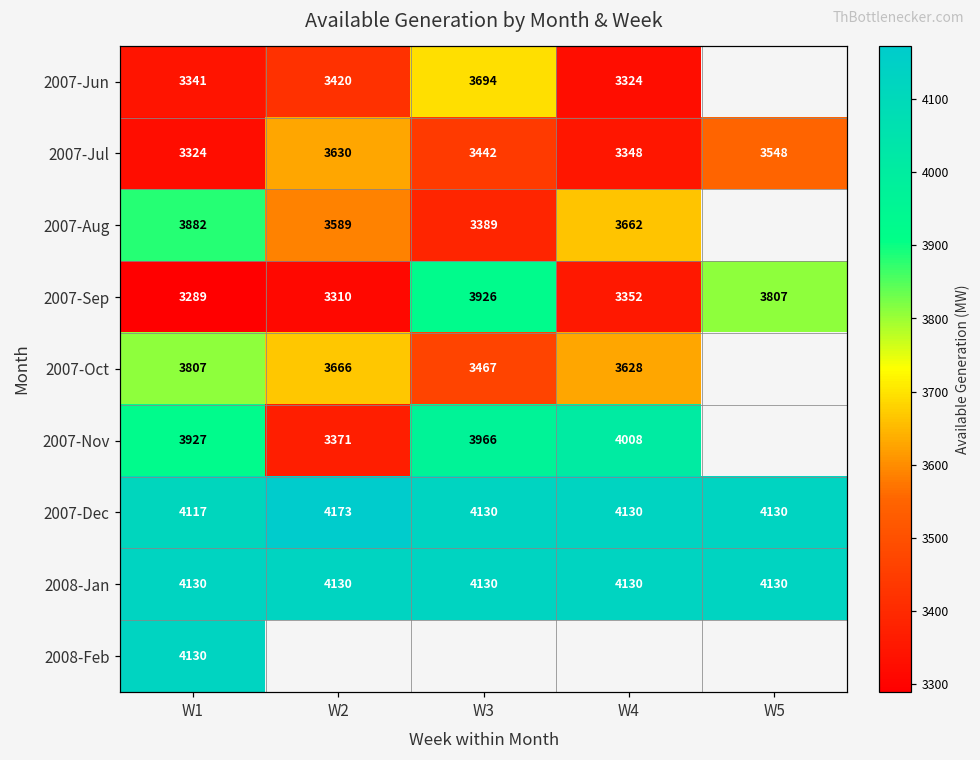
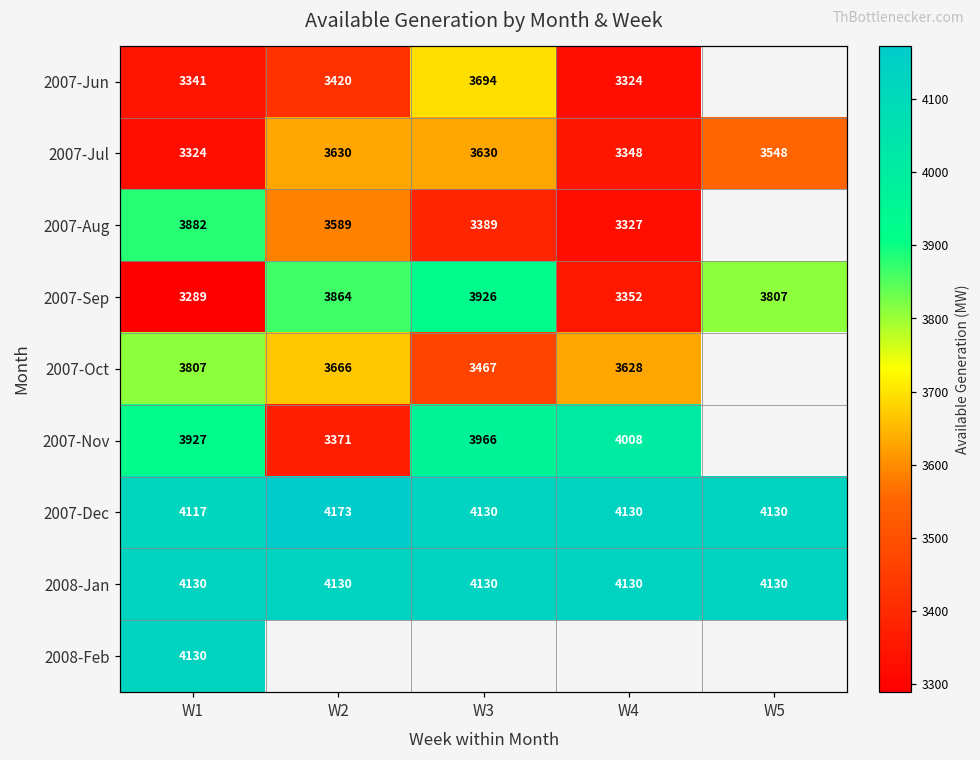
2007-Jul, W3: 3442 -> 3630
2007-Aug, W4: 3662 -> 3327
2007-Sep, W2: 3310 -> 3864
